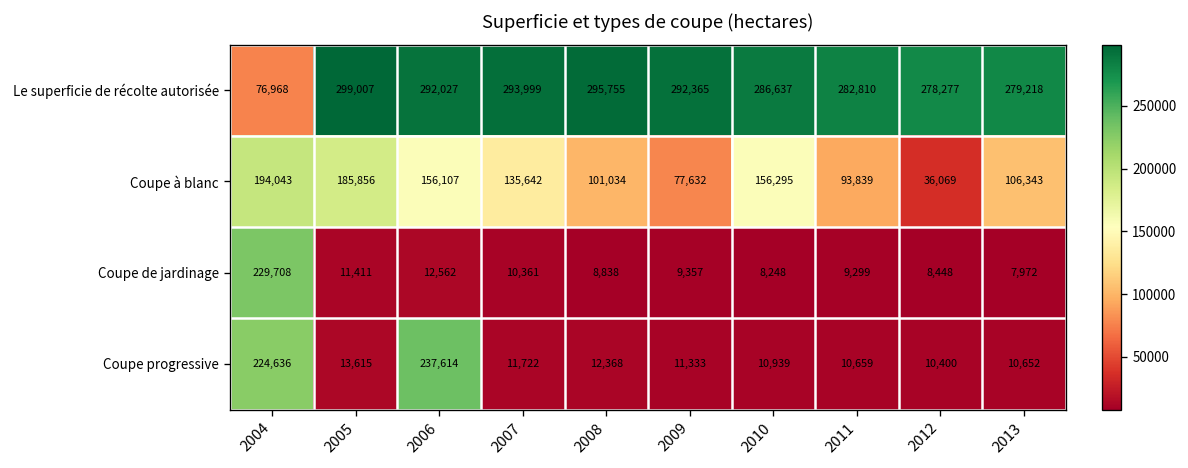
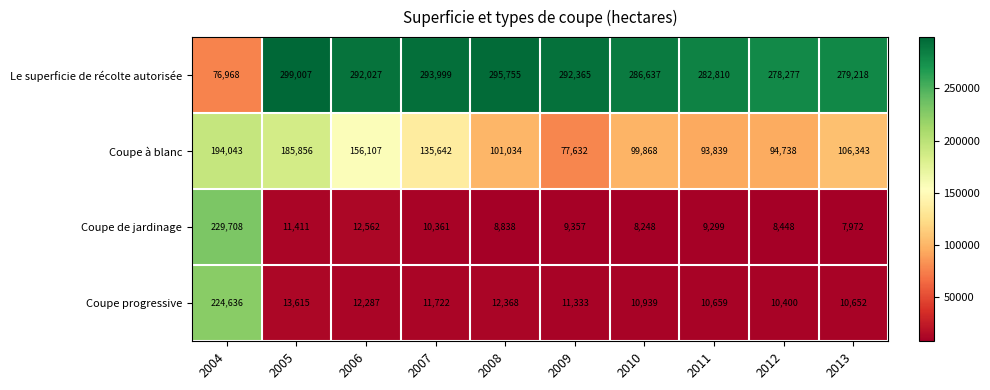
Coupe à blanc, 2010: 156,295 -> 99,868
Coupe à blanc, 2012: 36,069 -> 94,738
Coupe progressive, 2006: 237,614 -> 12,287
